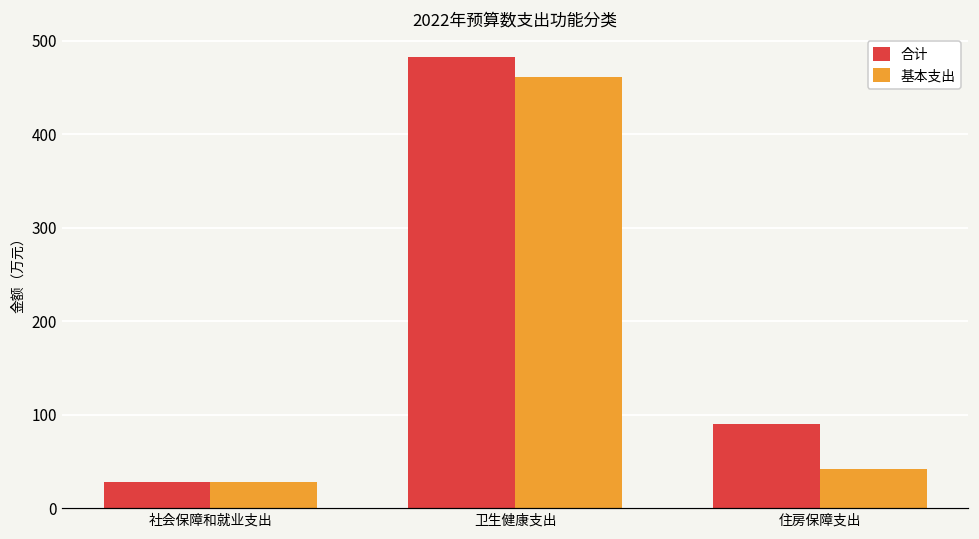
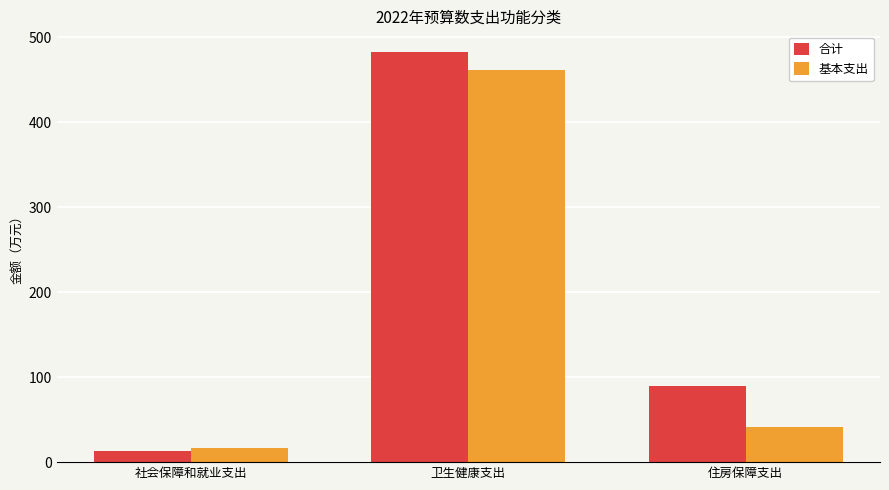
合计, 社会保障和就业支出: 30 -> 10
基本支出, 社会保障和就业支出: 30 -> 20
